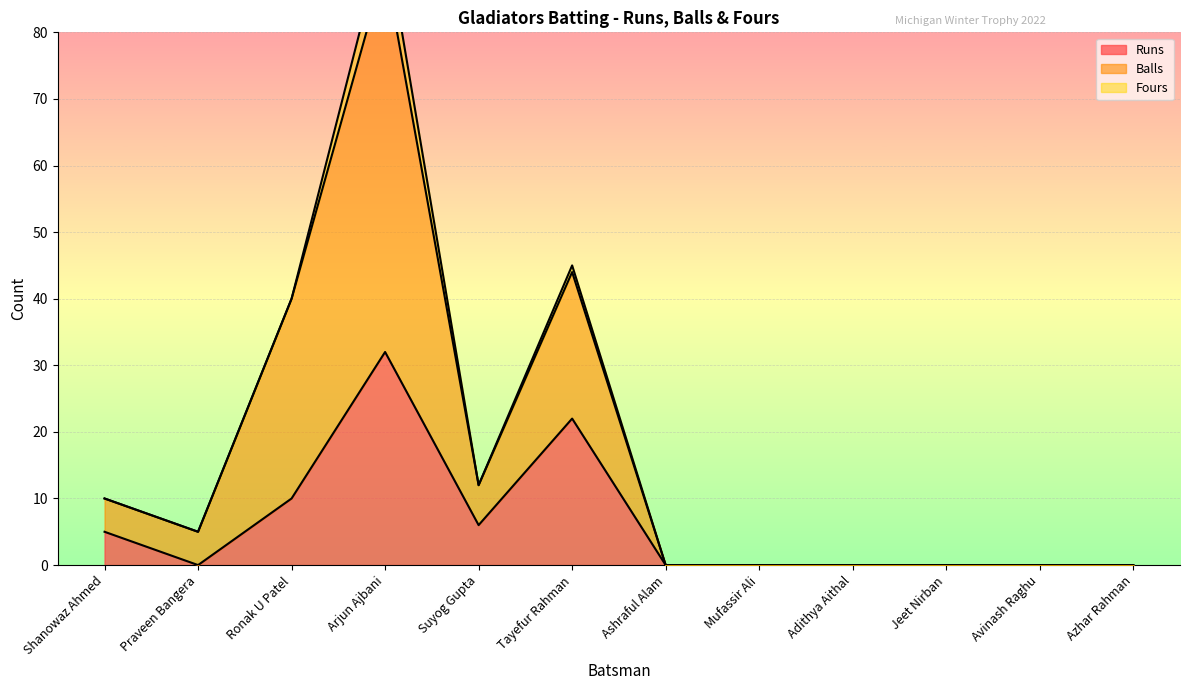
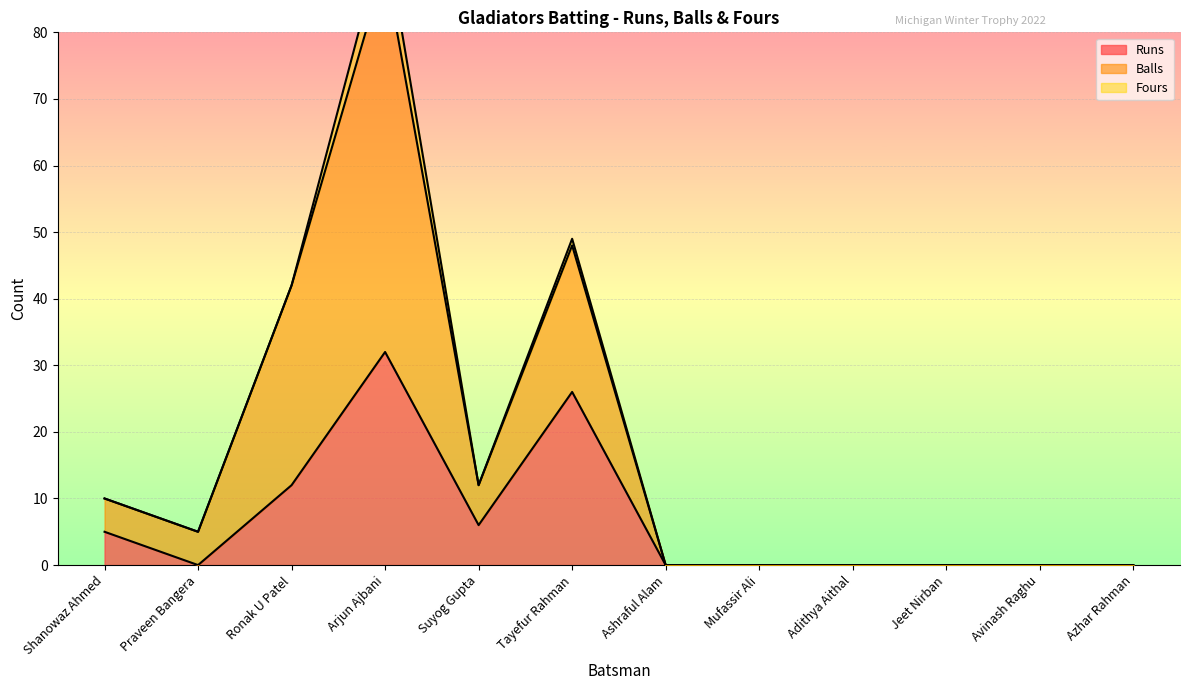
Runs, Ronak U Patel: 10 -> 12
Runs, Tayefur Rahman: 22 -> 26
